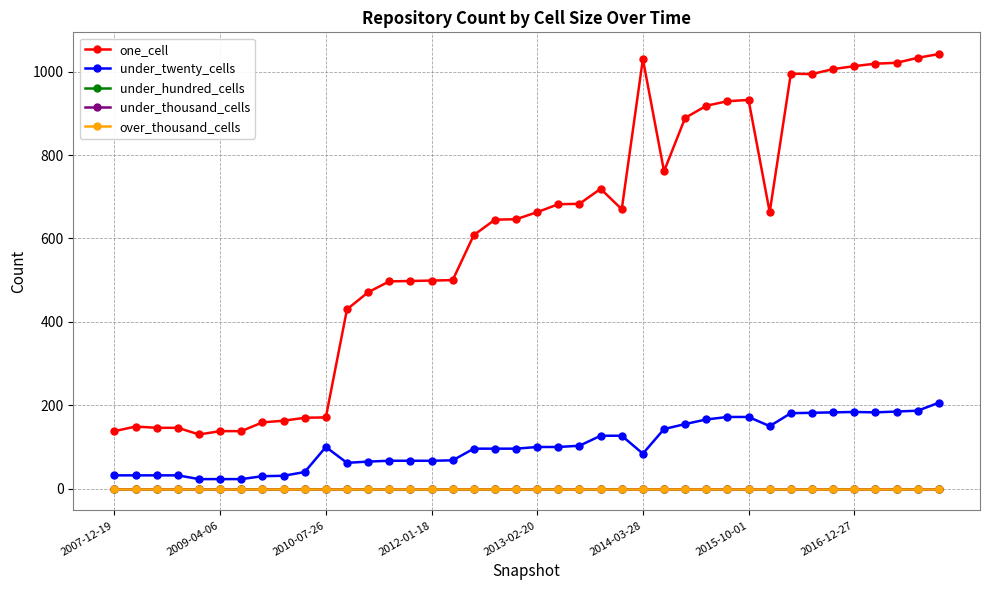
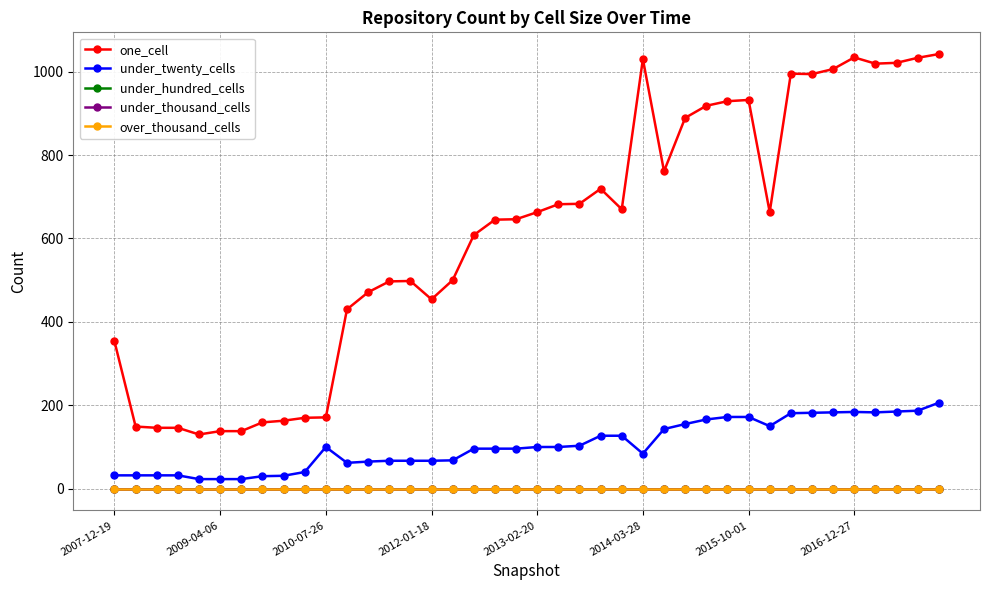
one_cell, 2007-12-19: 140 -> 350
one_cell, 2012-01-18: 500 -> 450
one_cell, 2016-12-27: 1010 -> 1030
